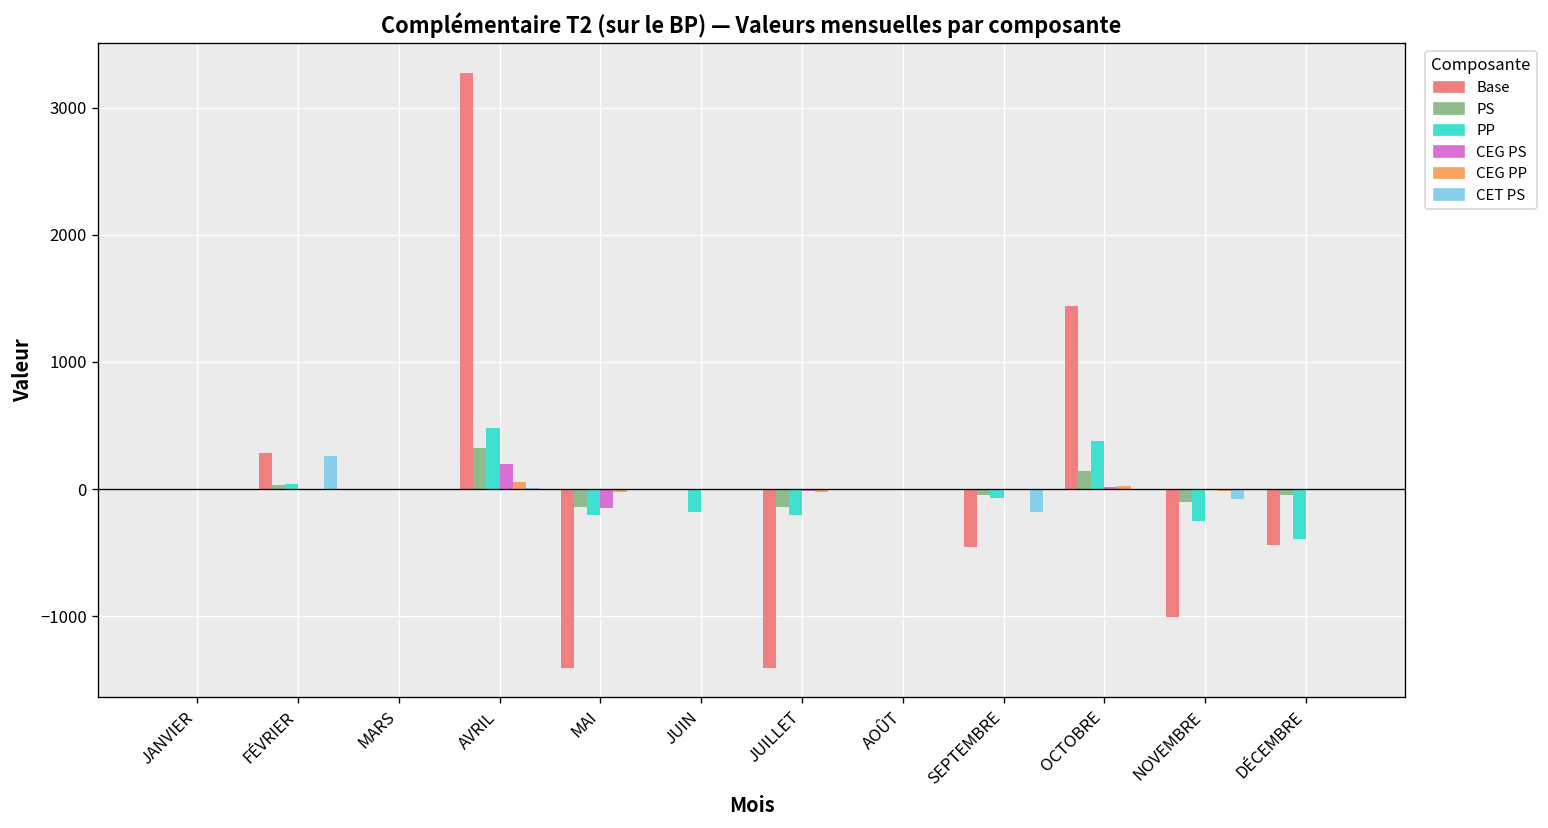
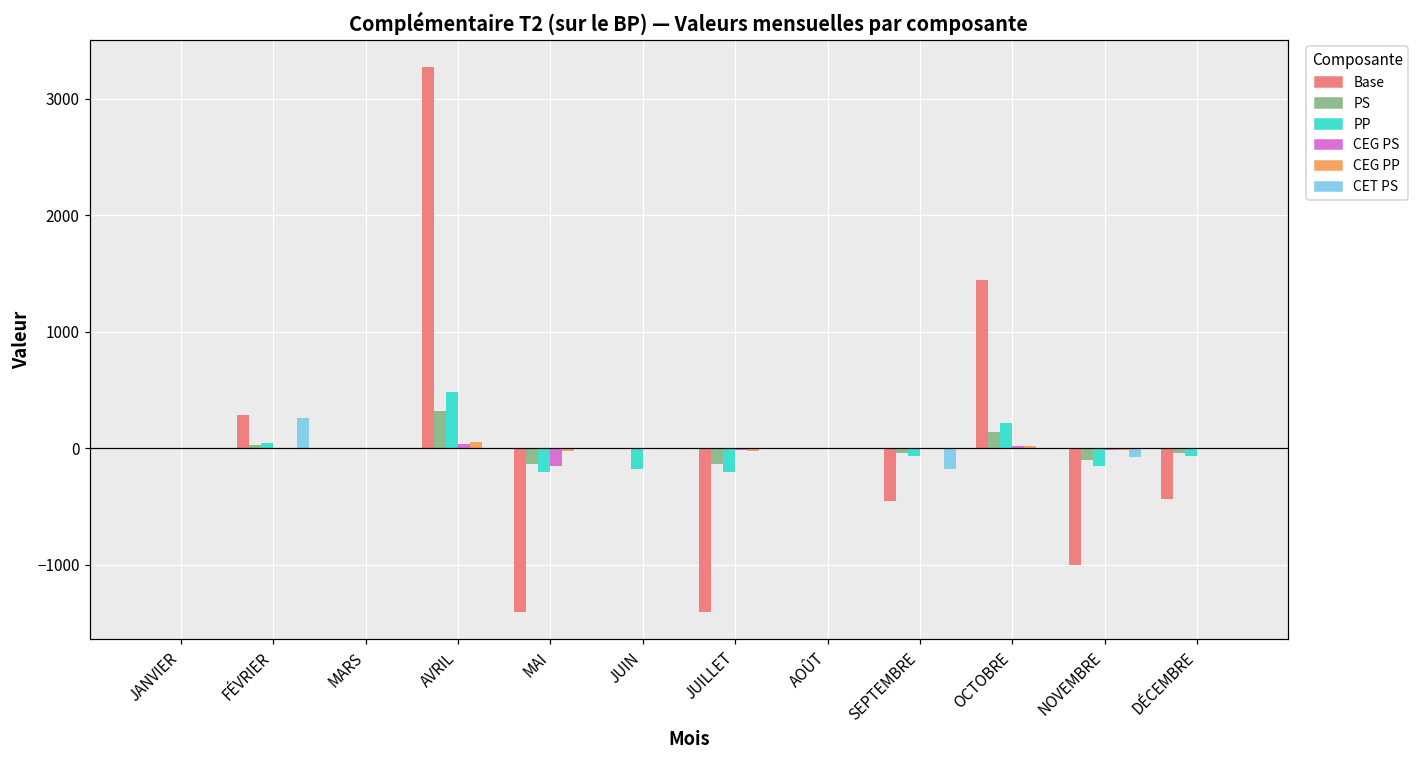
CEG PS, AVRIL: 200 -> 40
PP, OCTOBRE: 380 -> 210
PP, NOVEMBRE: -250 -> -150
PP, DÉCEMBRE: -390 -> -60
